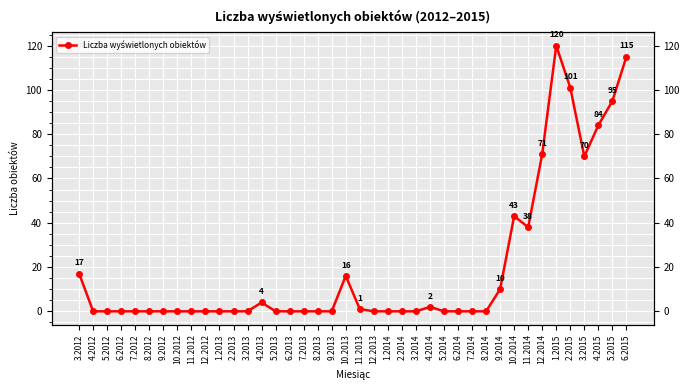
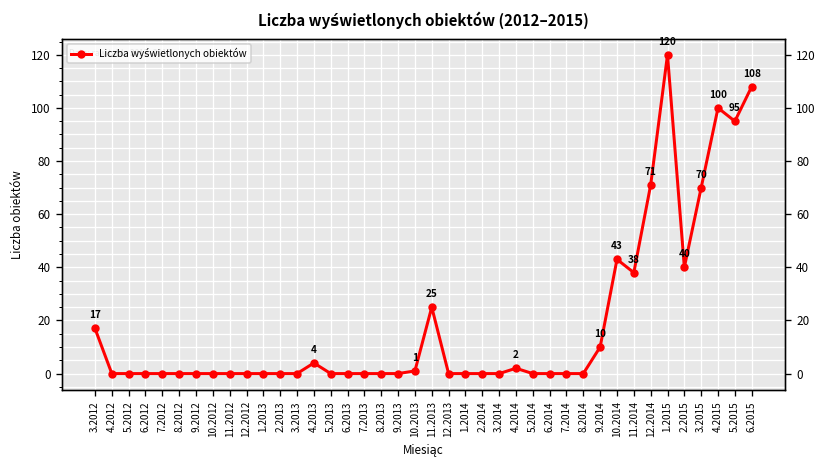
10.2013: 16 -> 1
11.2013: 1 -> 25
2.2015: 101 -> 40
4.2015: 84 -> 100
6.2015: 115 -> 108
